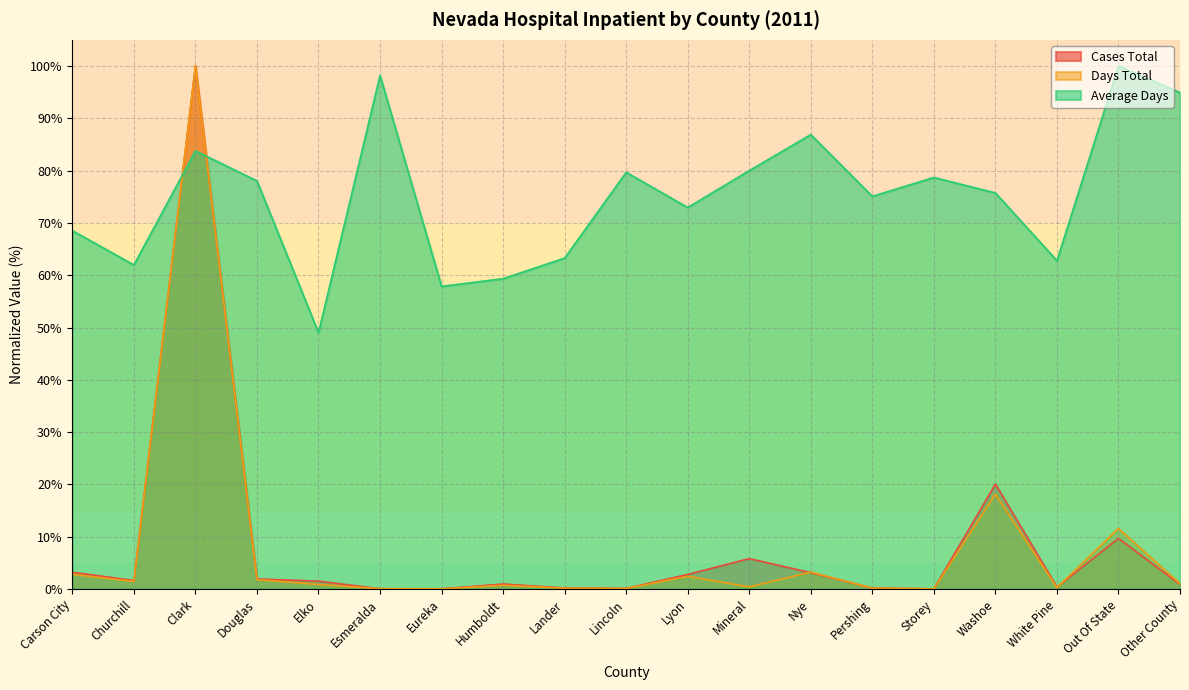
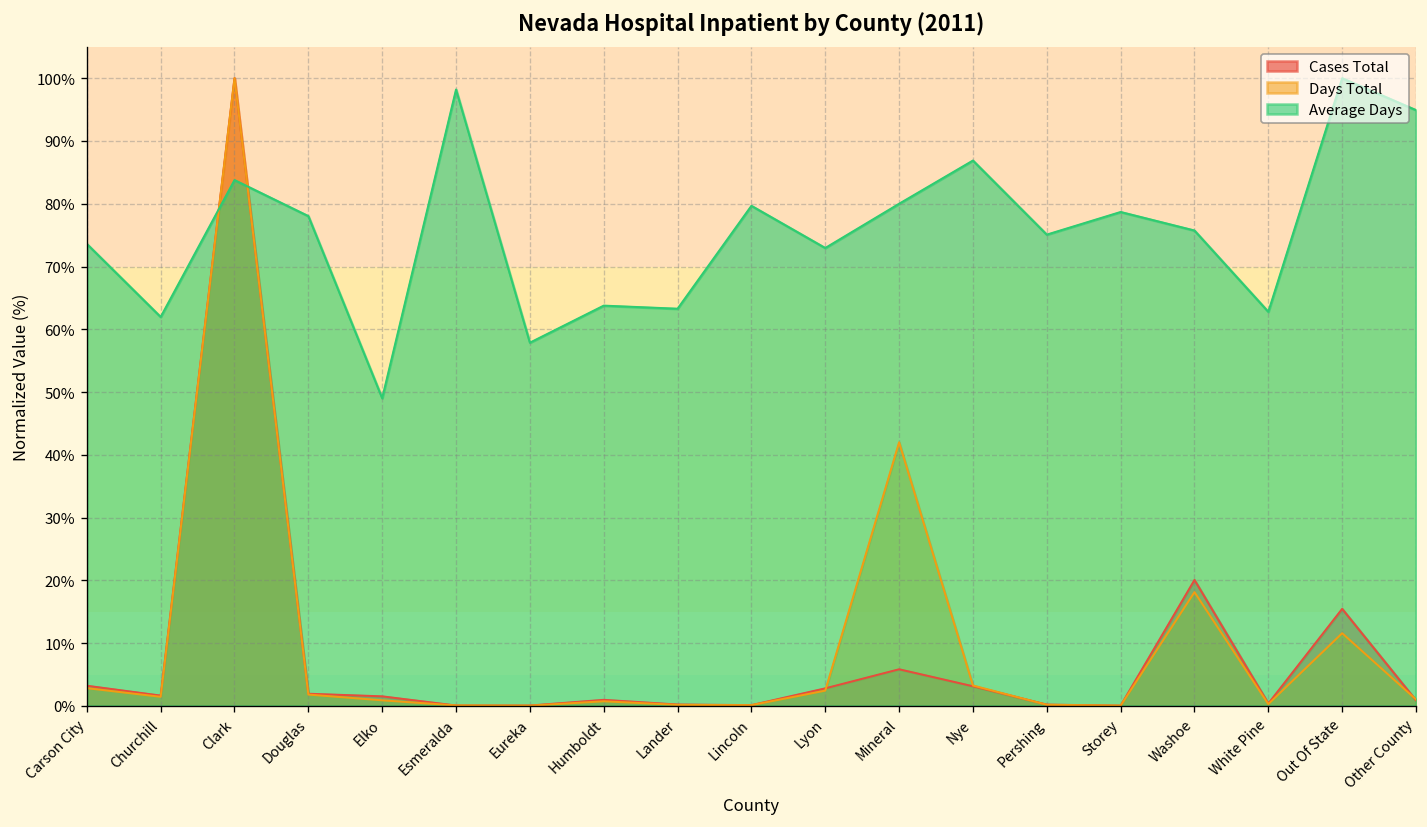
Average Days, Carson City: 69% -> 74%
Average Days, Humboldt: 59% -> 64%
Days Total, Mineral: 0% -> 42%
Cases Total, Out Of State: 10% -> 15%
